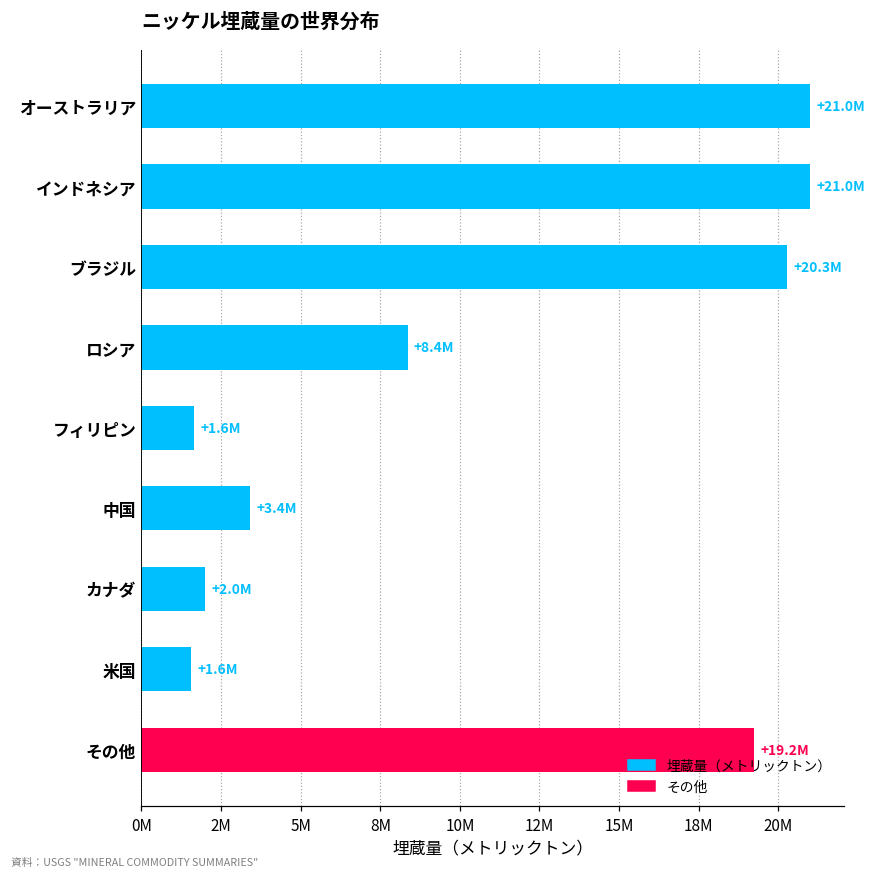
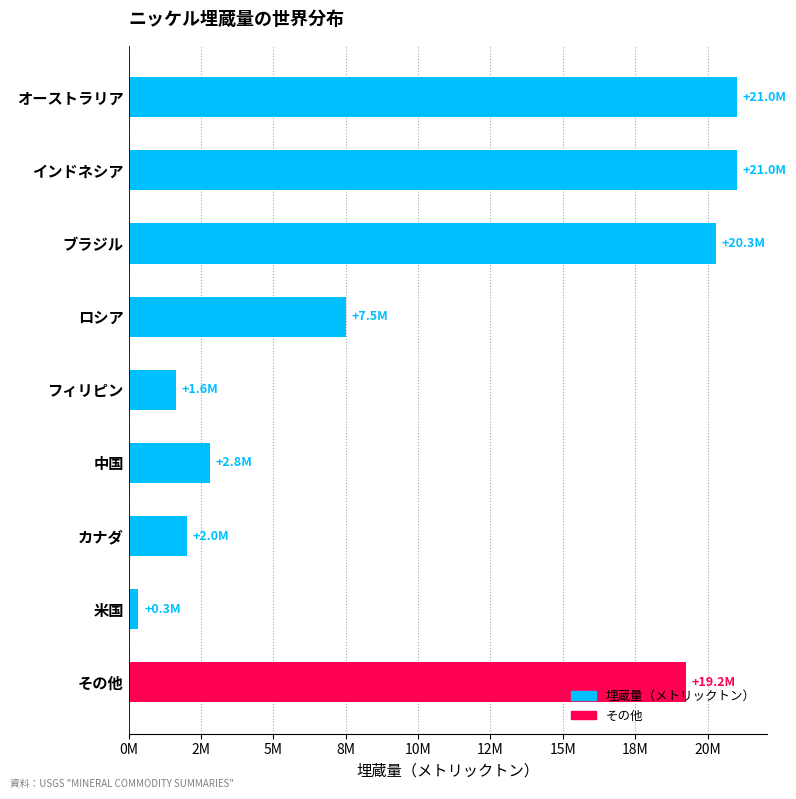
ロシア: +8.4M -> +7.5M
中国: +3.4M -> +2.8M
米国: +1.6M -> +0.3M
